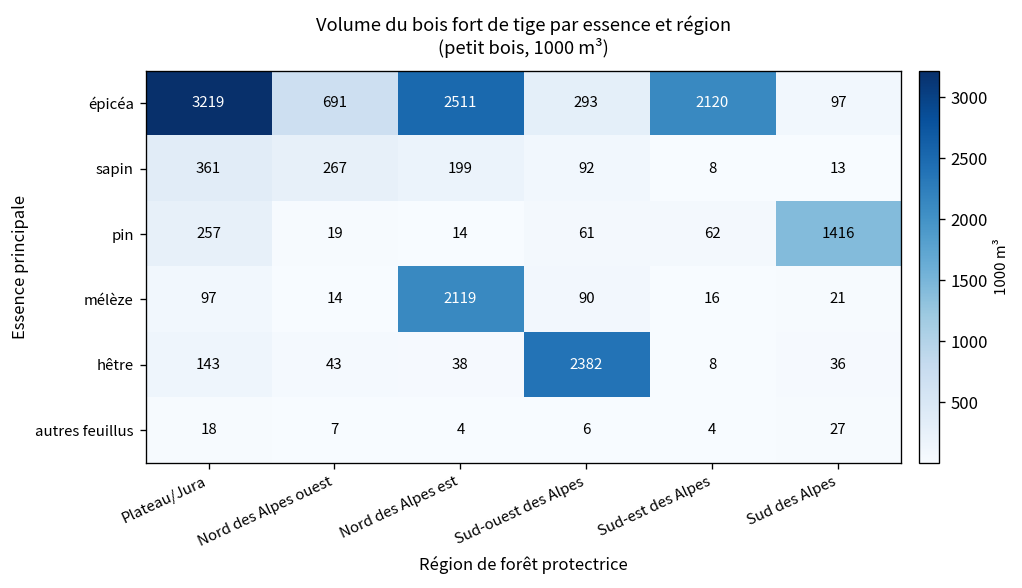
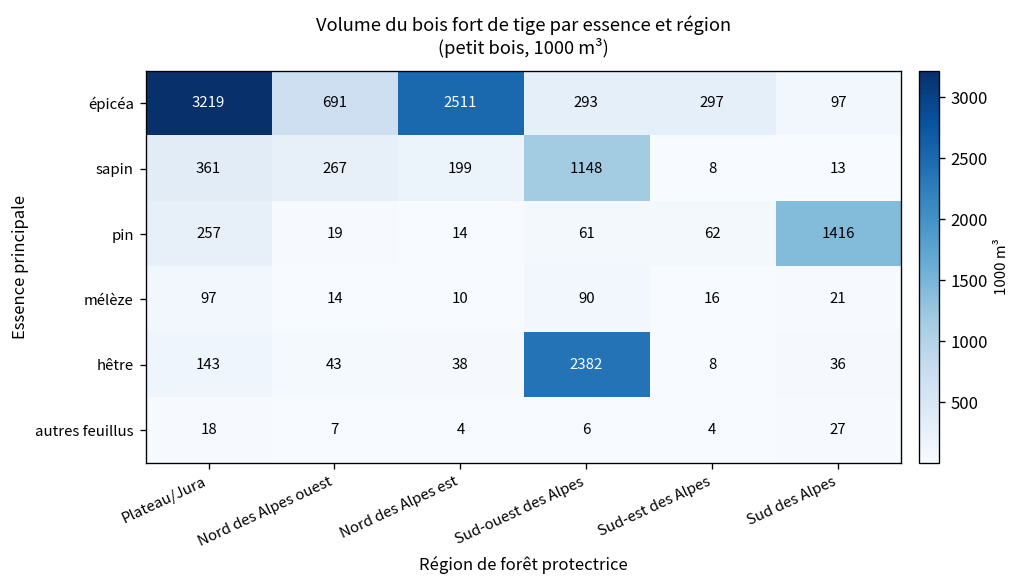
épicéa, Sud-est des Alpes: 2120 -> 297
sapin, Sud-ouest des Alpes: 92 -> 1148
mélèze, Nord des Alpes est: 2119 -> 10
